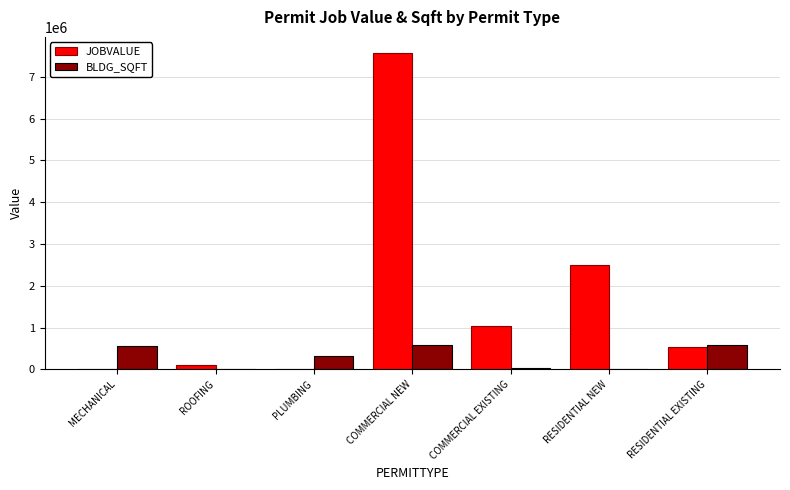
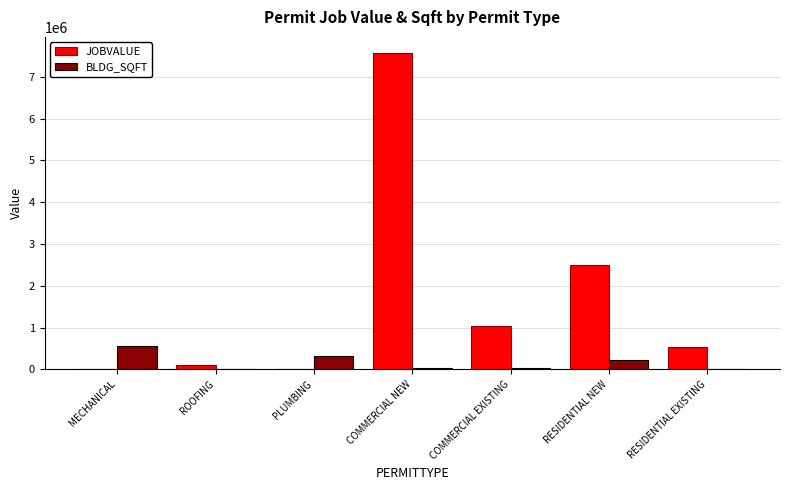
BLDG_SQFT, COMMERCIAL NEW: 600000 -> 0
BLDG_SQFT, RESIDENTIAL NEW: 0 -> 200000
BLDG_SQFT, RESIDENTIAL EXISTING: 600000 -> 0
